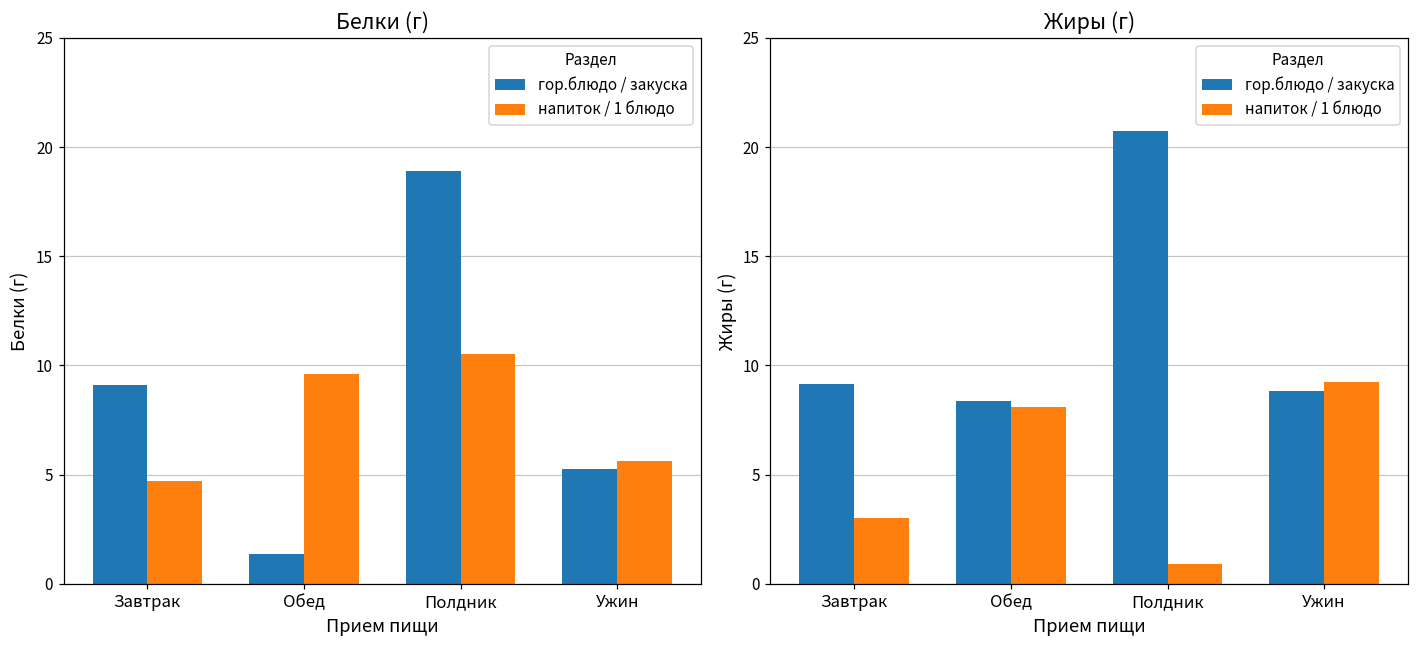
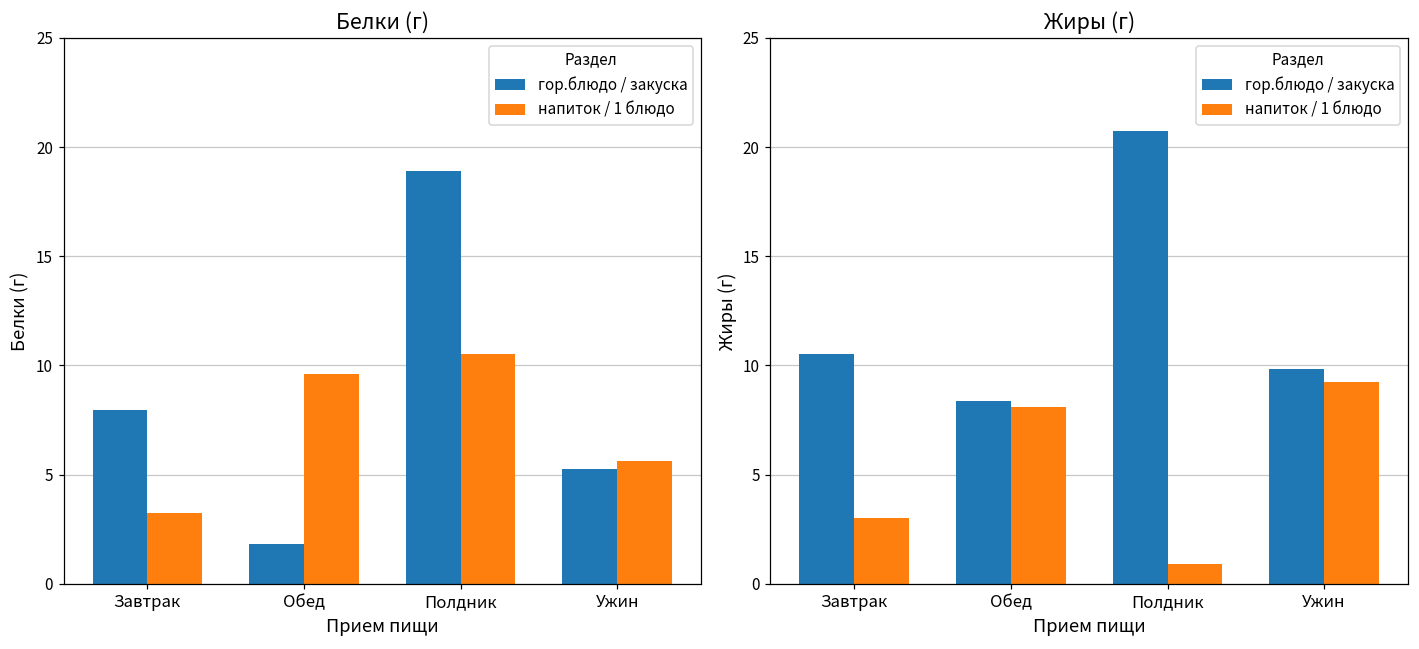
Белки (г), гор.блюдо / закуска, Завтрак: 9.1 -> 8.0
Белки (г), напиток / 1 блюдо, Завтрак: 4.7 -> 3.3
Белки (г), гор.блюдо / закуска, Обед: 1.4 -> 1.8
Жиры (г), гор.блюдо / закуска, Завтрак: 9.2 -> 10.5
Жиры (г), гор.блюдо / закуска, Ужин: 8.8 -> 9.9
